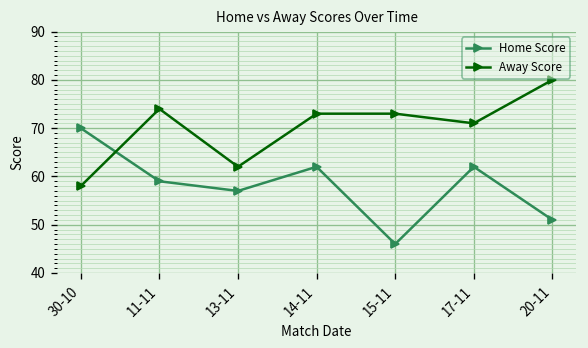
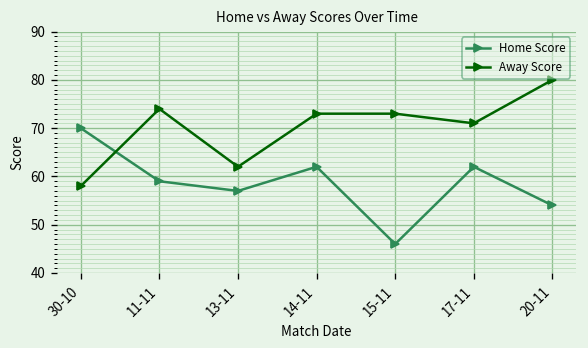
Home Score, 20-11: 51 -> 54
